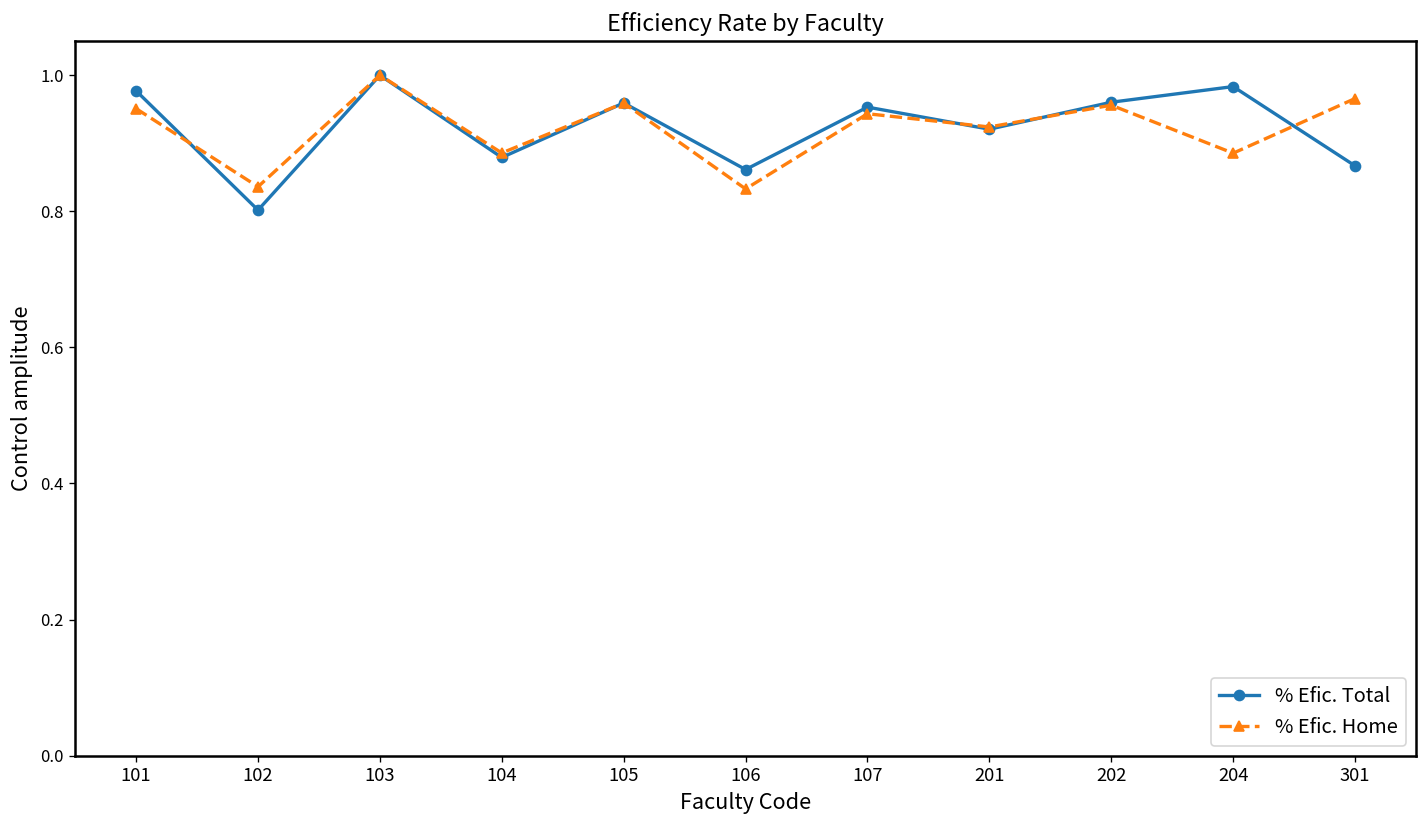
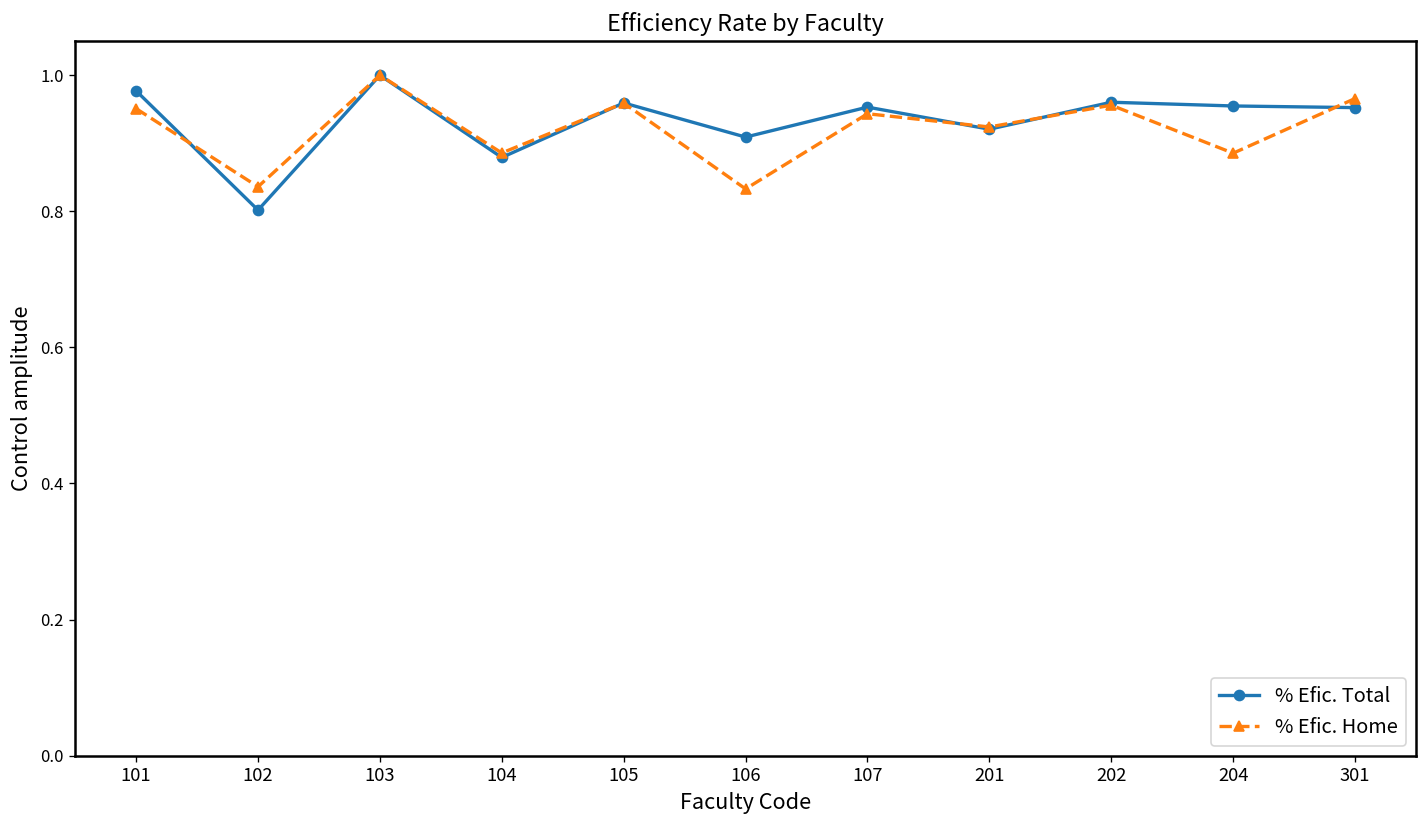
% Efic. Total, 106: 0.86 -> 0.91
% Efic. Total, 204: 0.98 -> 0.95
% Efic. Total, 301: 0.87 -> 0.95
